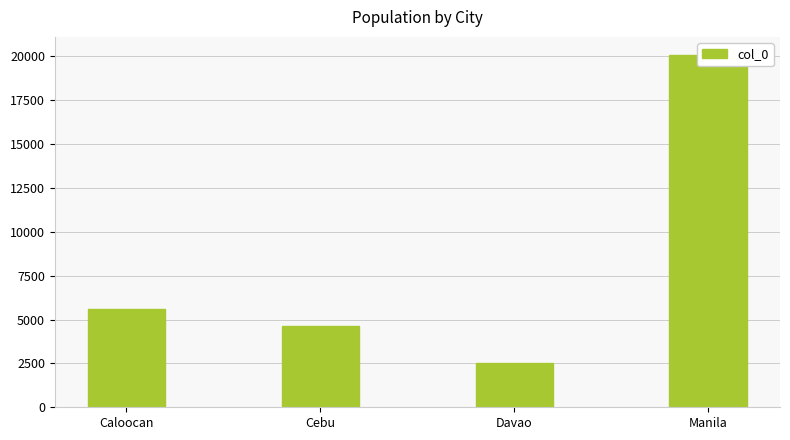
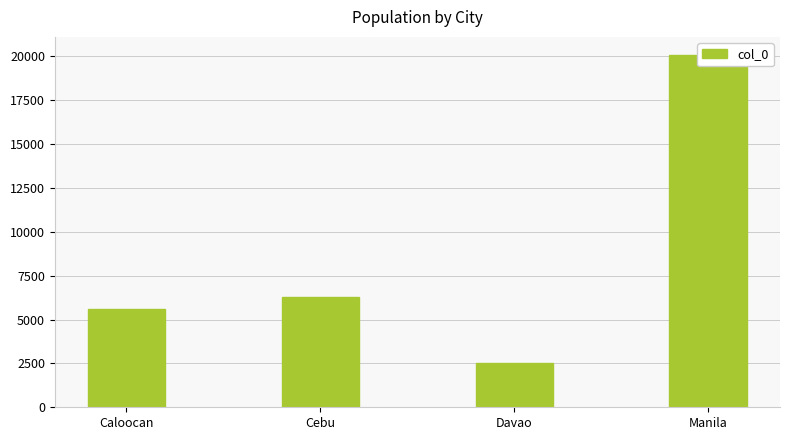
Cebu: 4600 -> 6300
